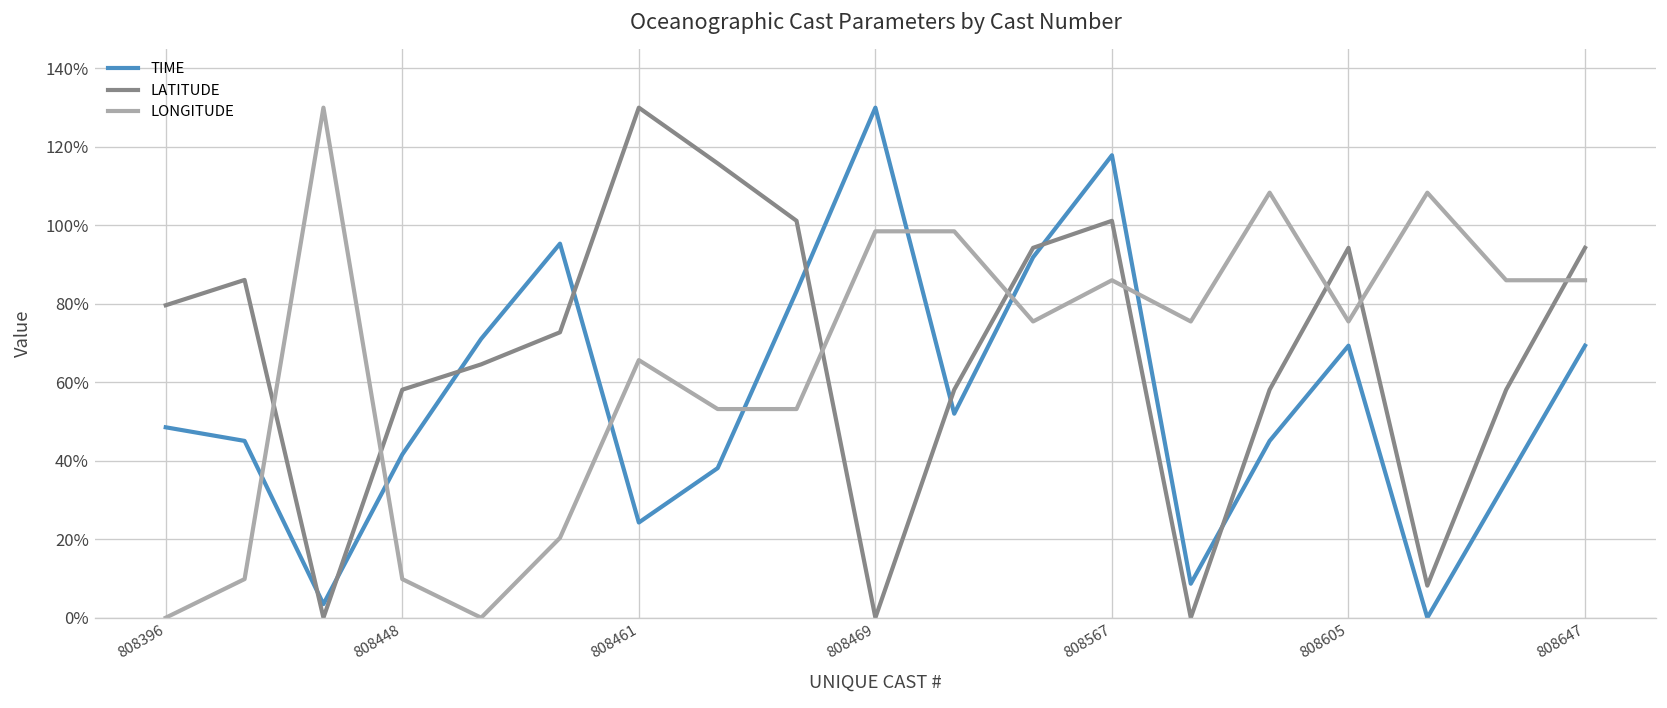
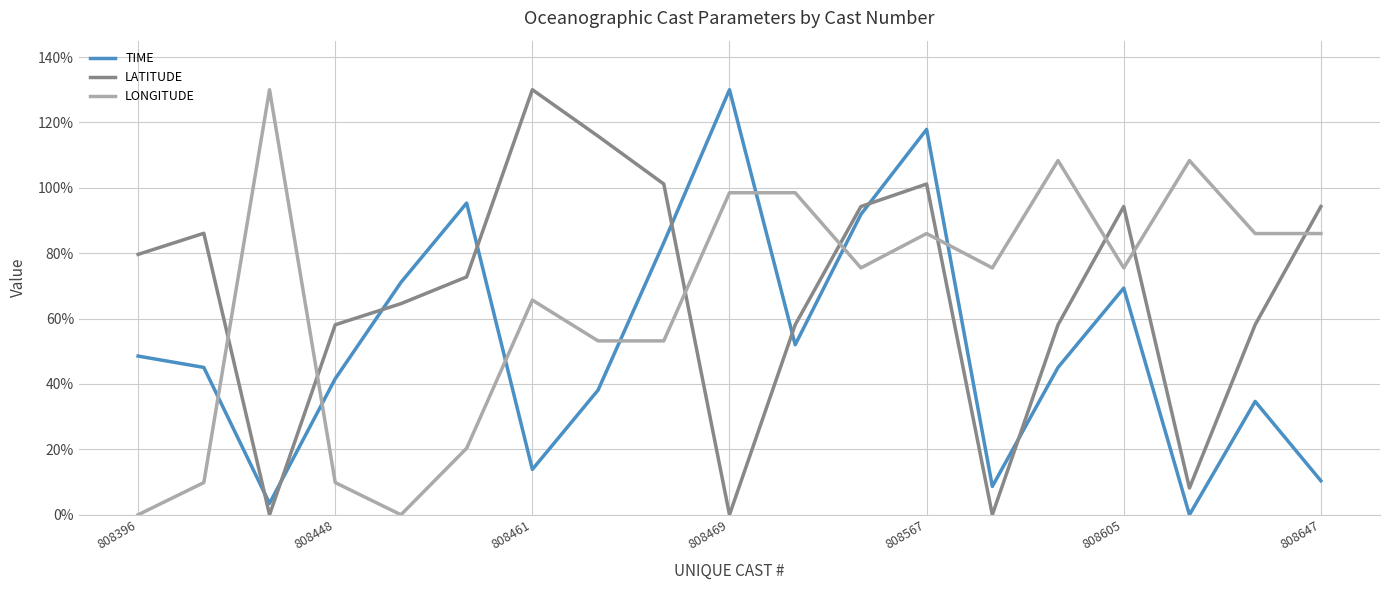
TIME, 808461: 24% -> 14%
TIME, 808647: 69% -> 10%
